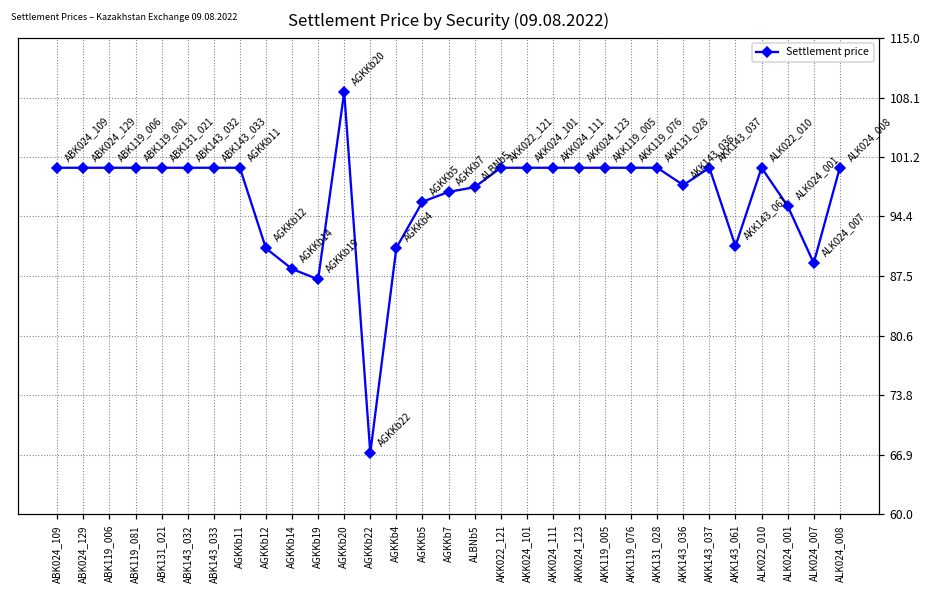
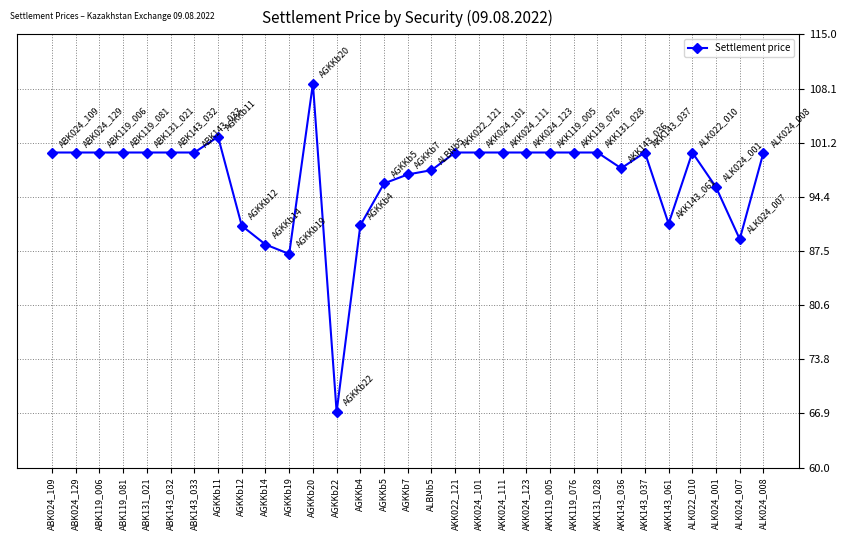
AGKKb11: 100 -> 102
